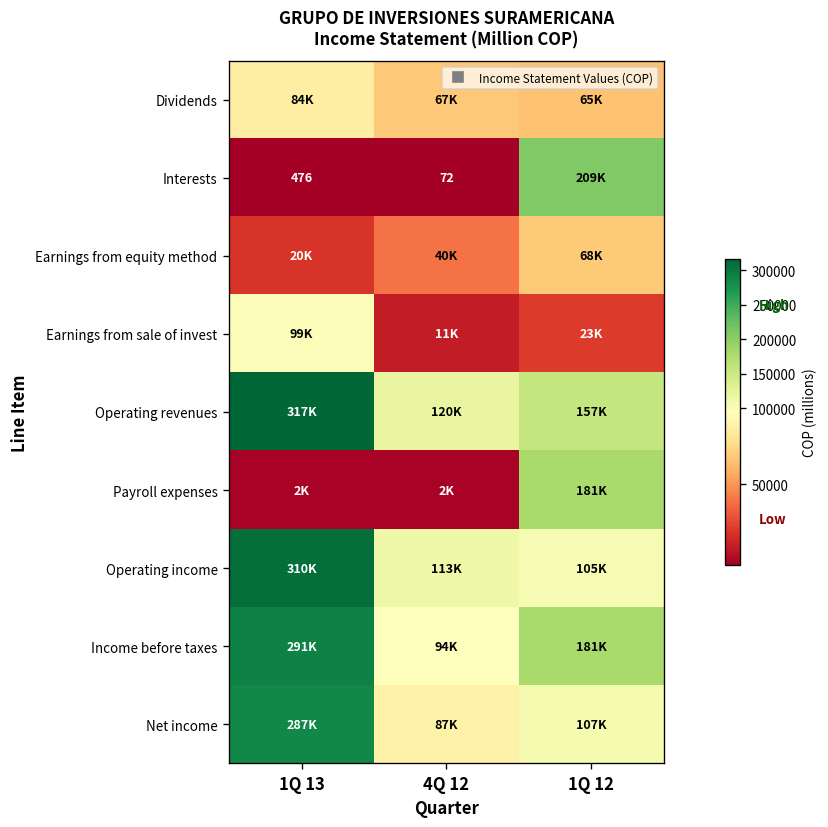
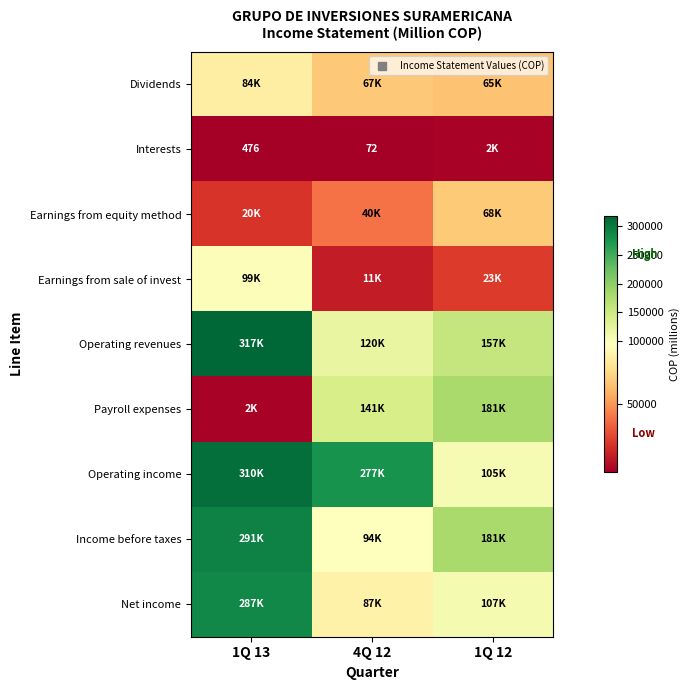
Interests, 1Q 12: 209K -> 2K
Payroll expenses, 4Q 12: 2K -> 141K
Operating income, 4Q 12: 113K -> 277K
